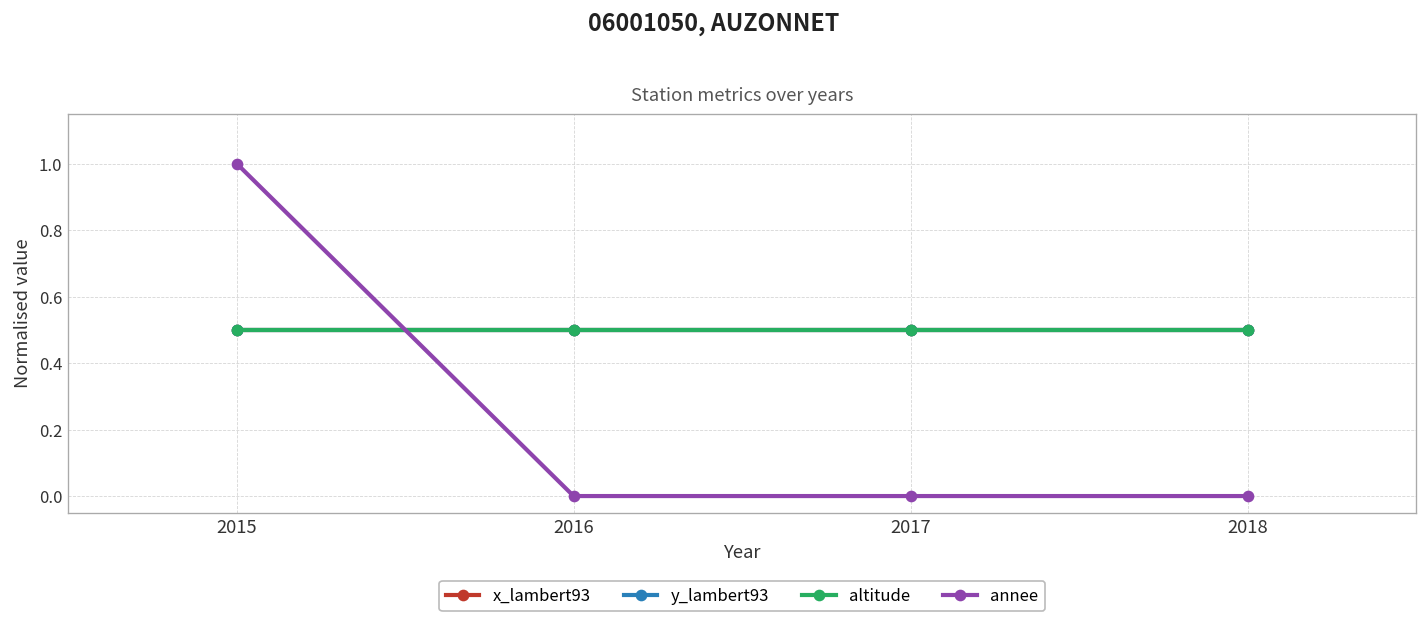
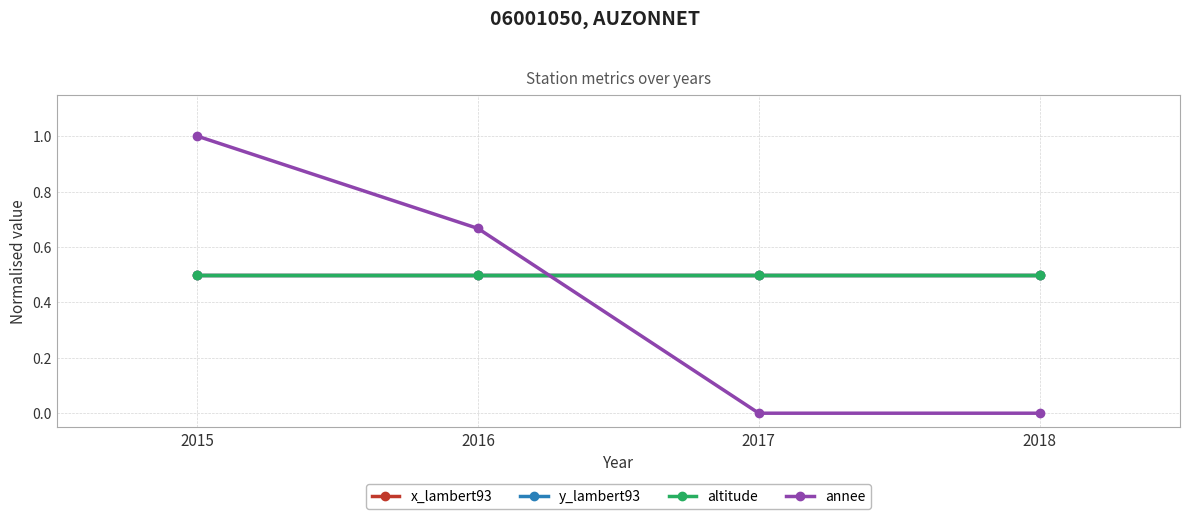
annee, 2016: 0.00 -> 0.67
